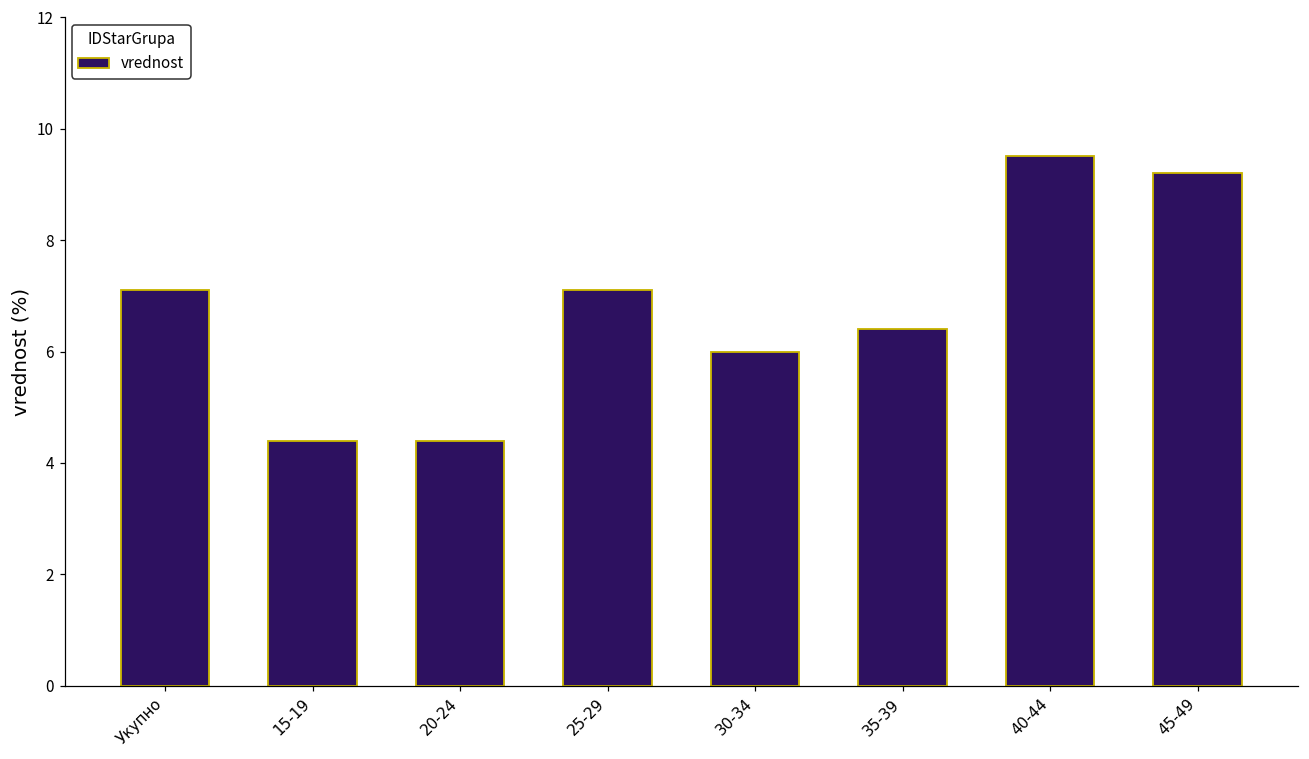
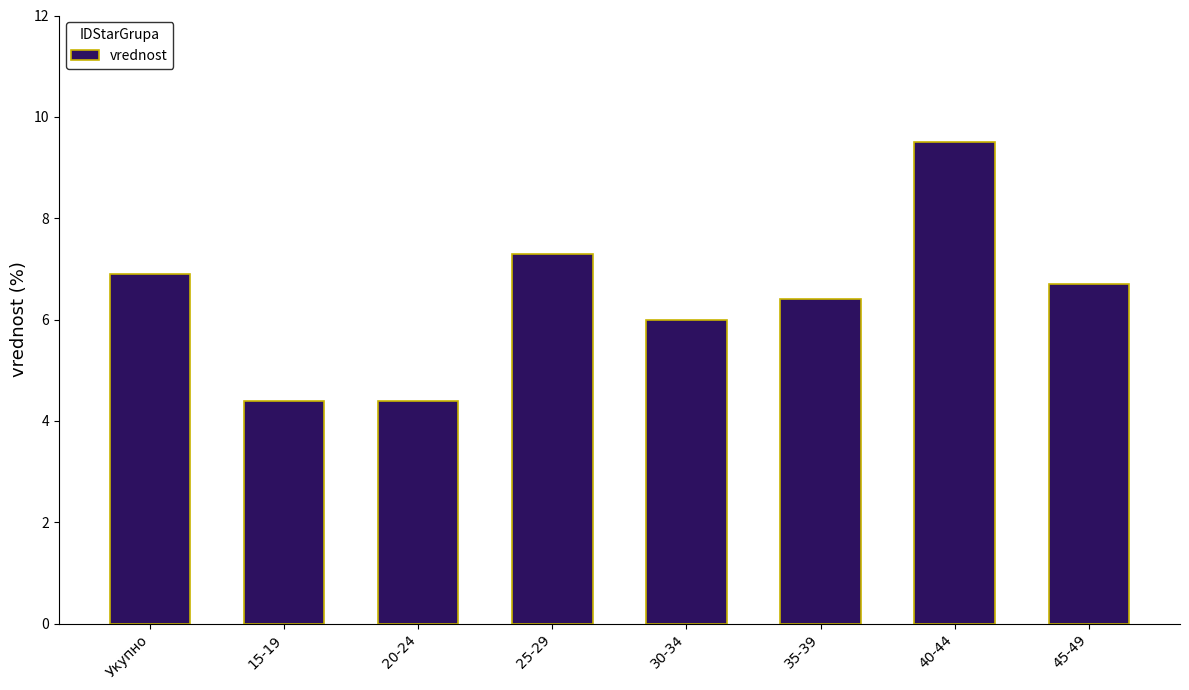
Укупно: 7.1 -> 6.9
25-29: 7.1 -> 7.3
45-49: 9.2 -> 6.7
